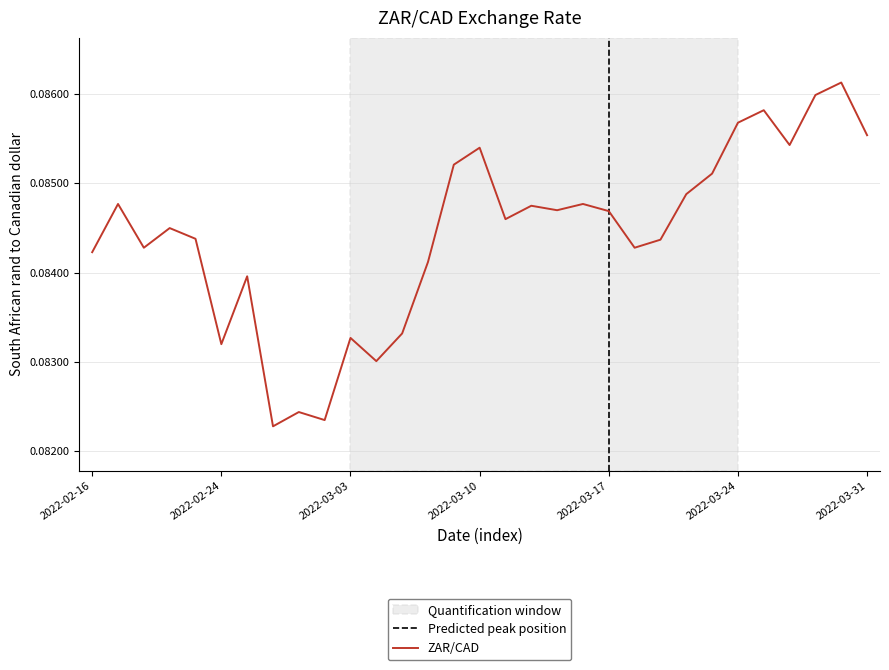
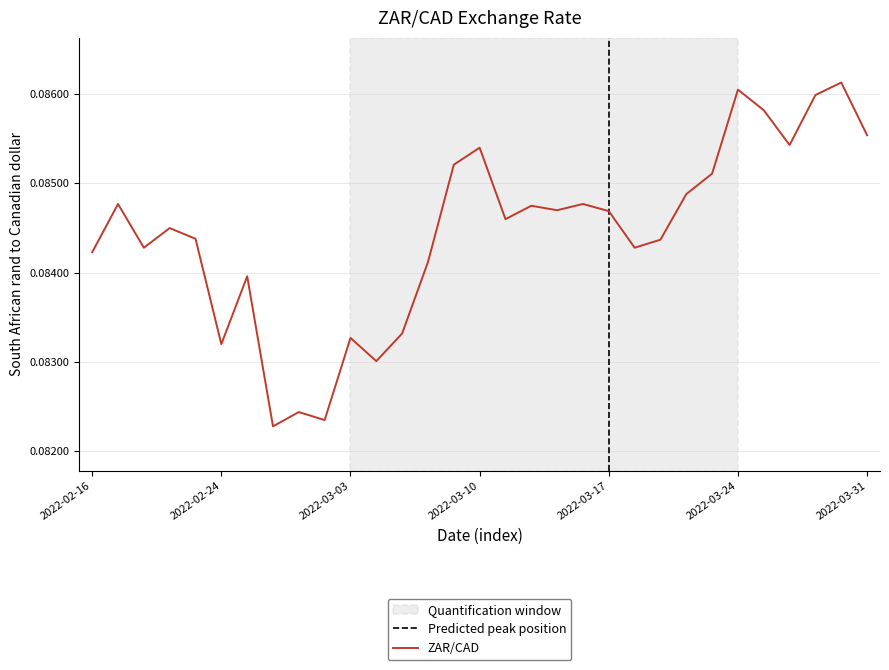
2022-03-24: 0.0857 -> 0.0861
